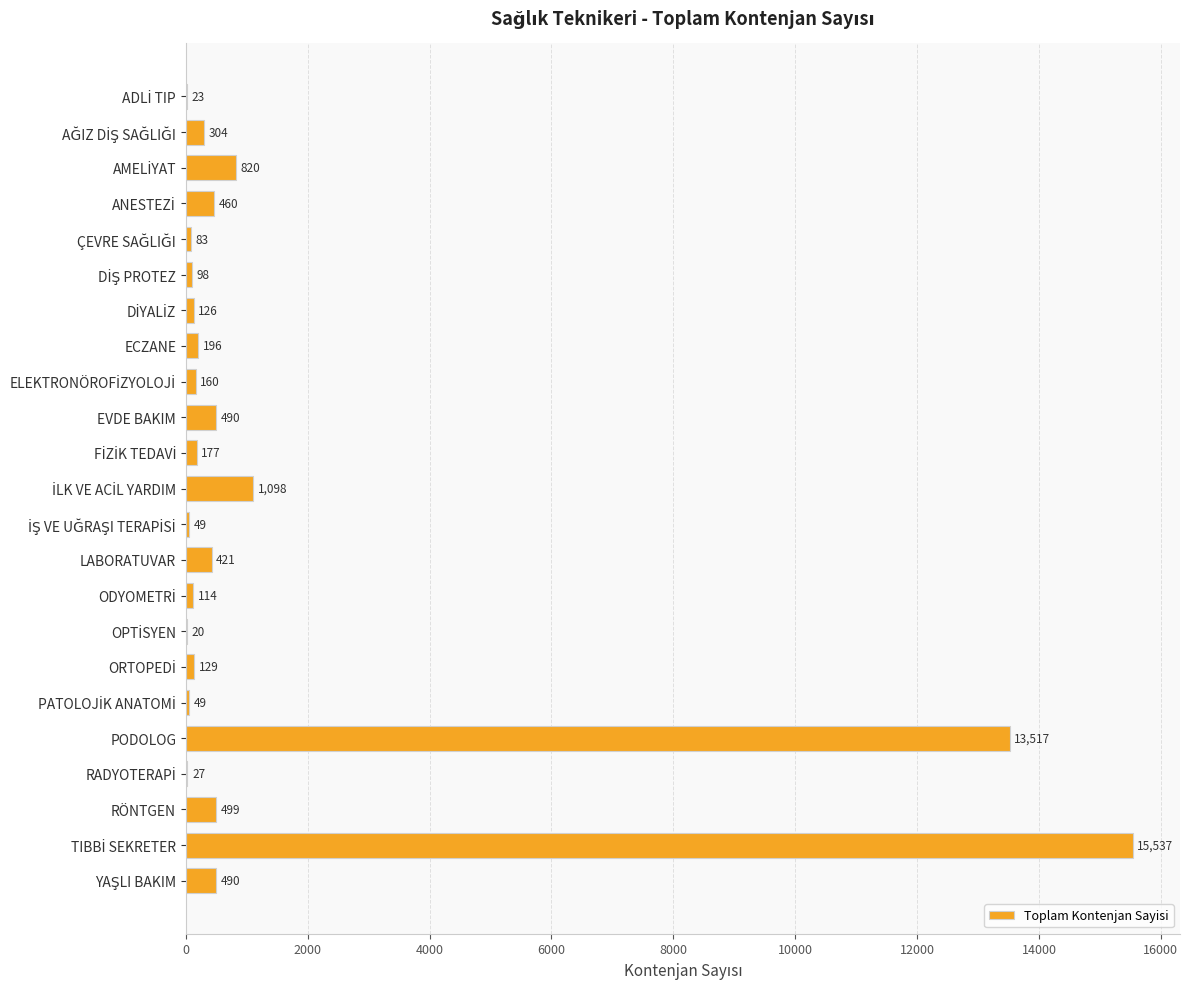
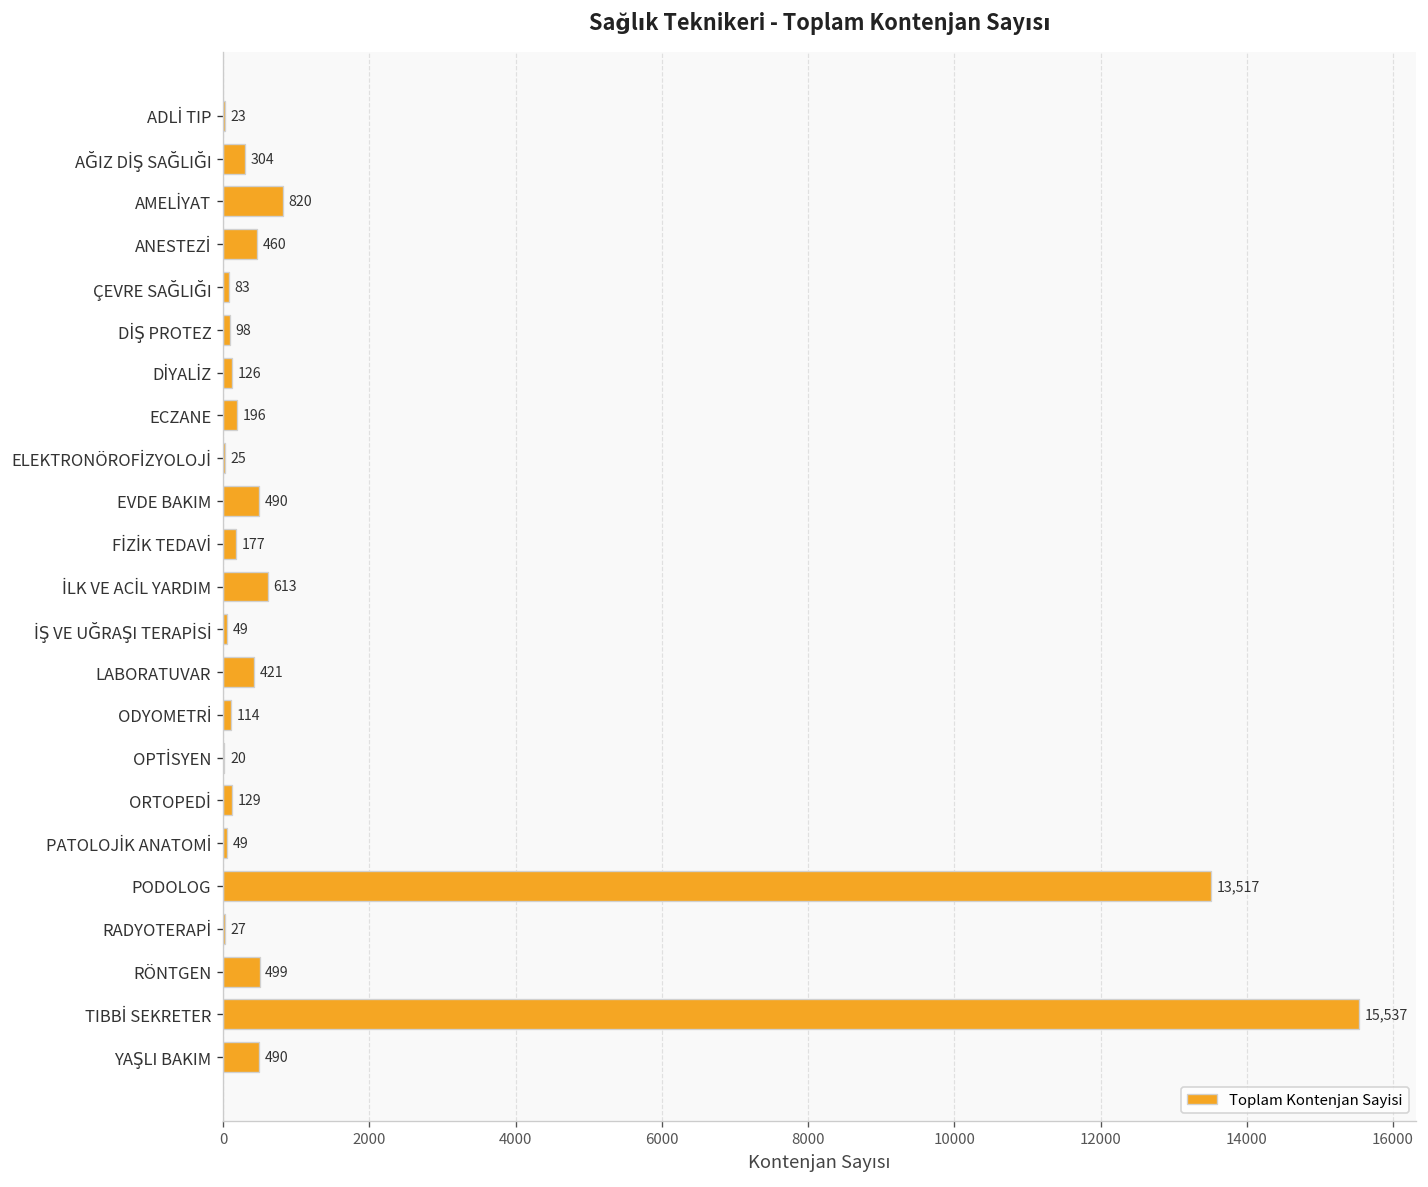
ELEKTRONÖROFİZYOLOJİ: 160 -> 25
İLK VE ACİL YARDIM: 1,098 -> 613
